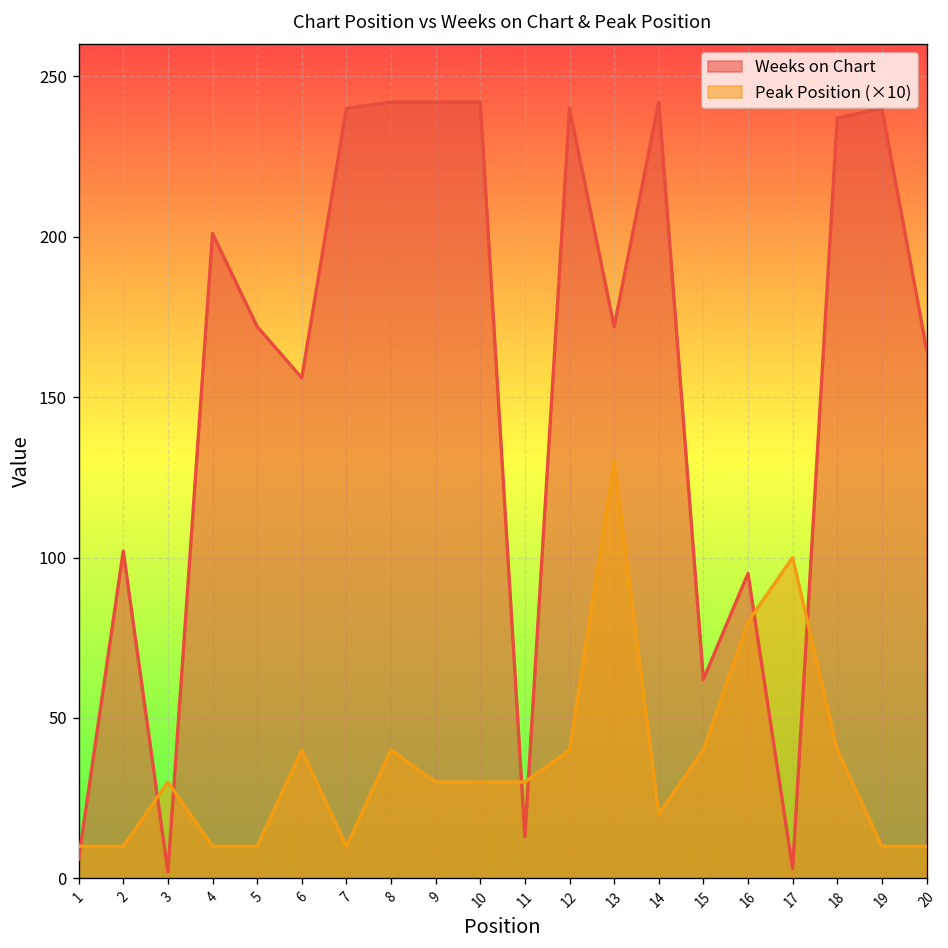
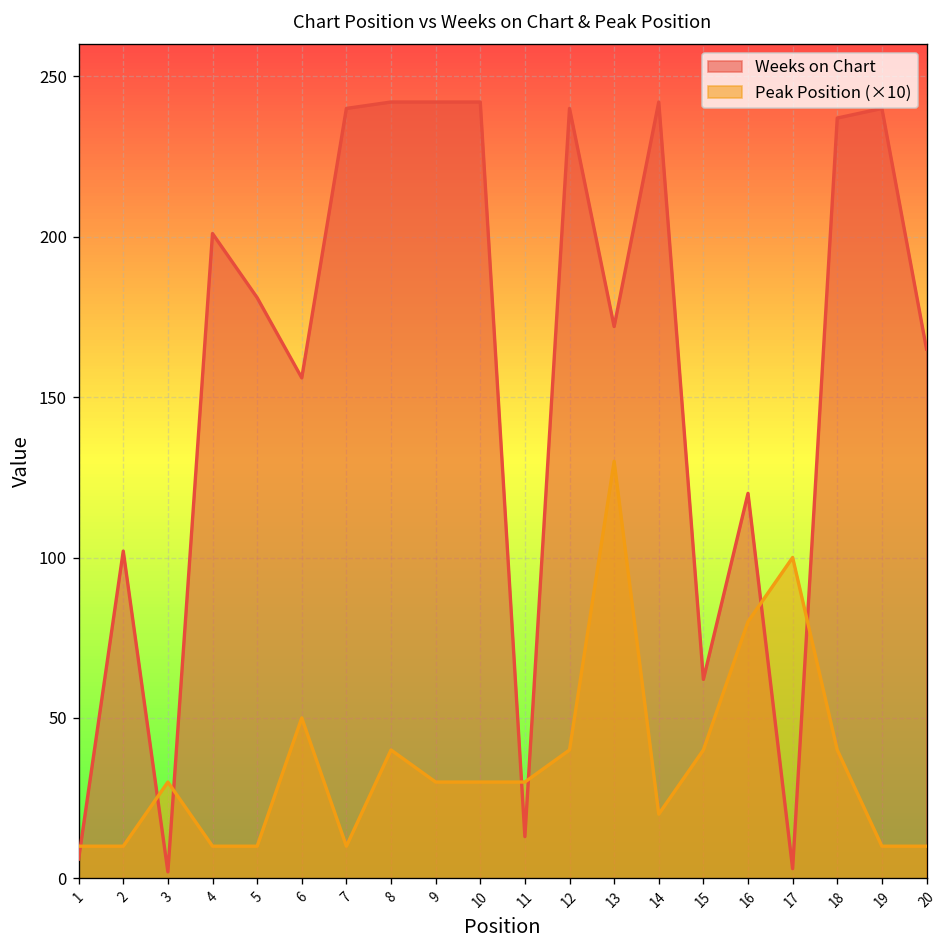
Weeks on Chart, 5: 172 -> 181
Peak Position (×10), 6: 40 -> 50
Weeks on Chart, 16: 95 -> 120
